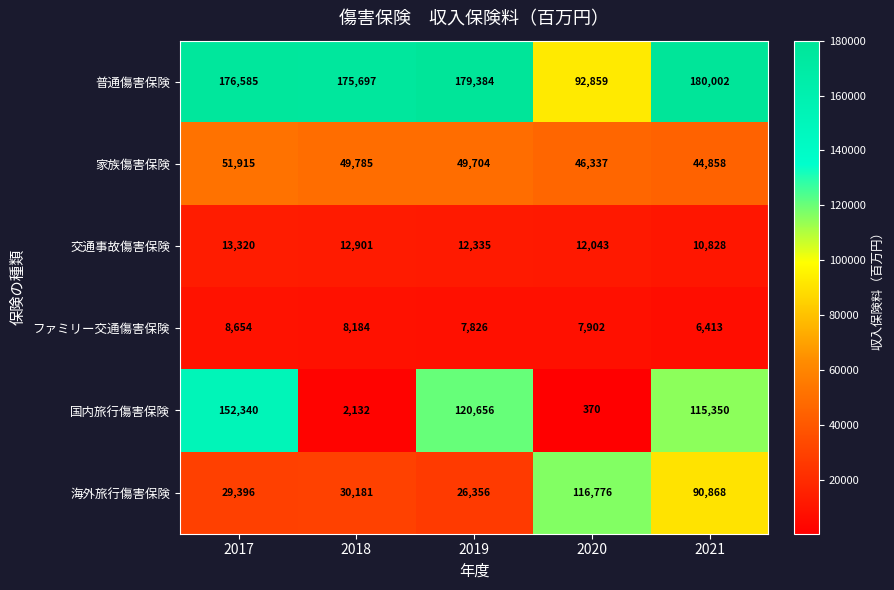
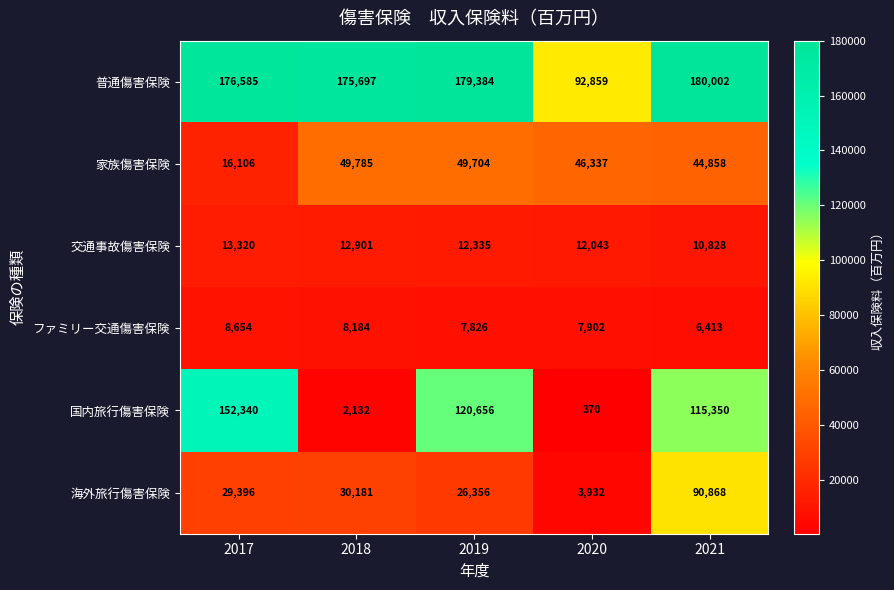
家族傷害保険, 2017: 51,915 -> 16,106
海外旅行傷害保険, 2020: 116,776 -> 3,932
